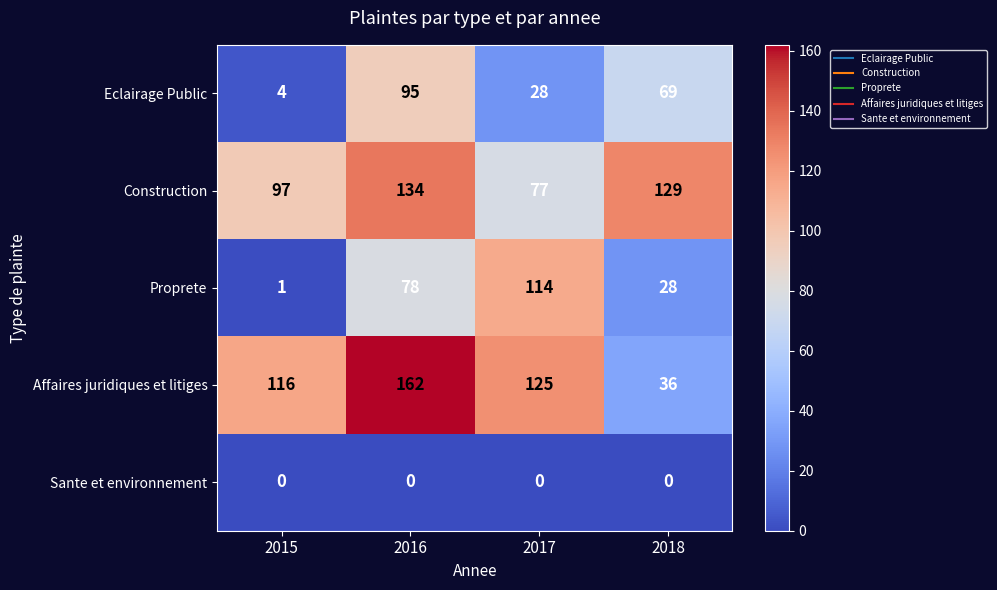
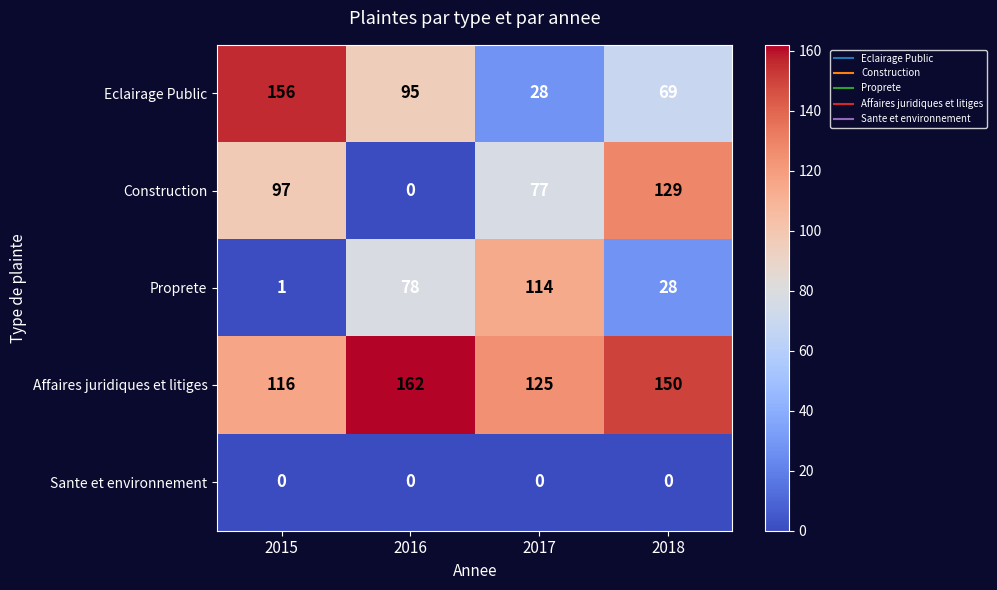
Eclairage Public, 2015: 4 -> 156
Construction, 2016: 134 -> 0
Affaires juridiques et litiges, 2018: 36 -> 150
